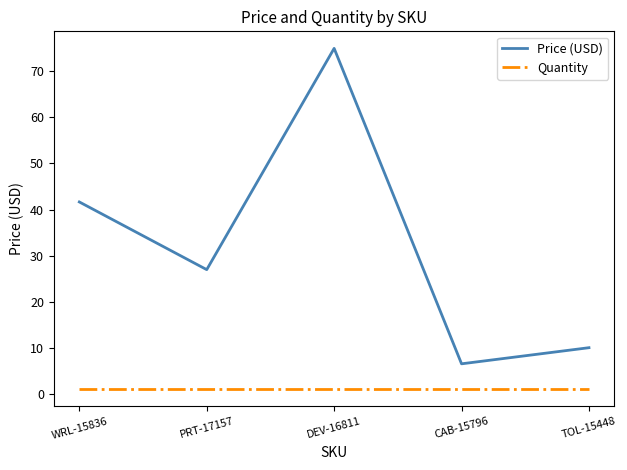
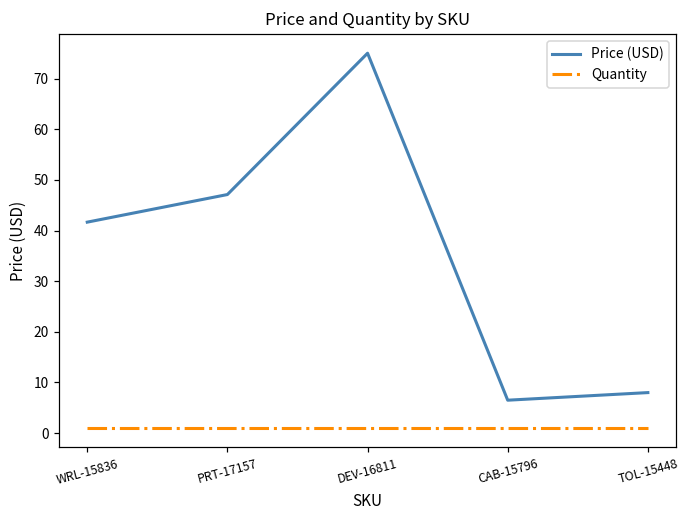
Price (USD), PRT-17157: 27 -> 47
Price (USD), TOL-15448: 10 -> 8
